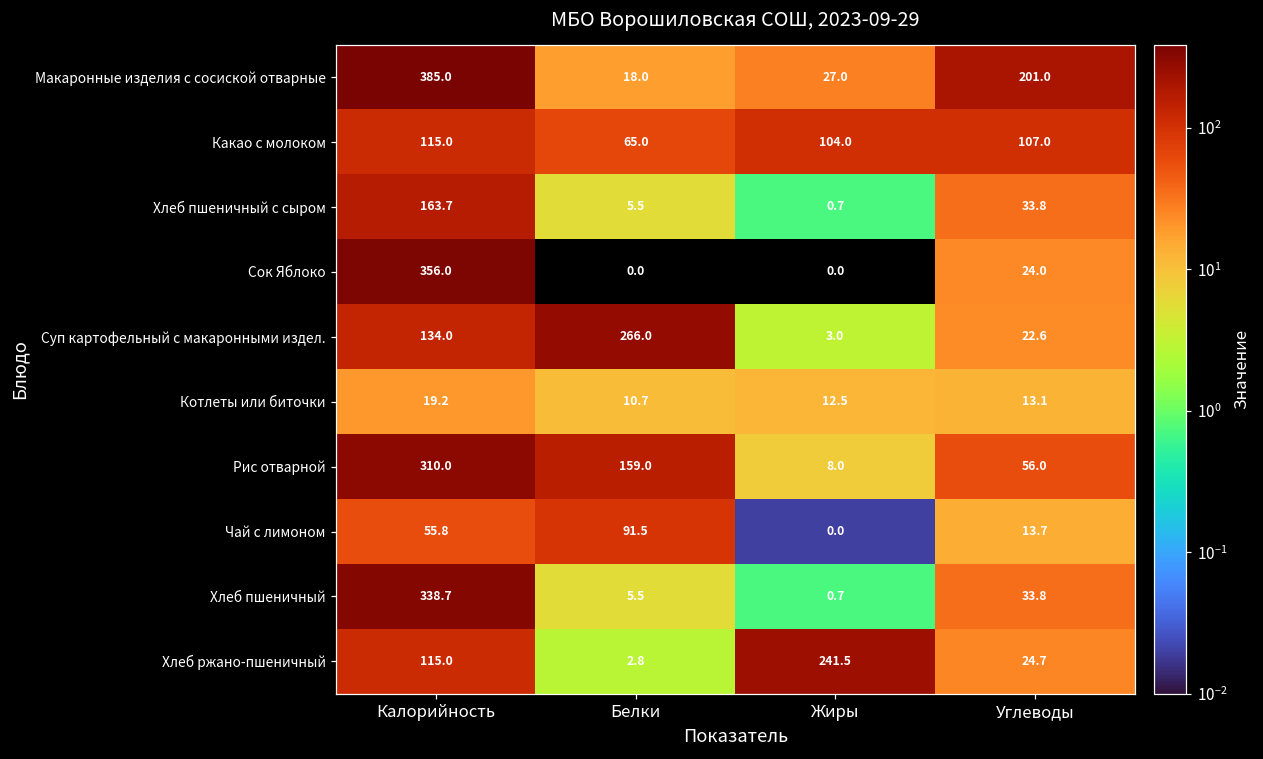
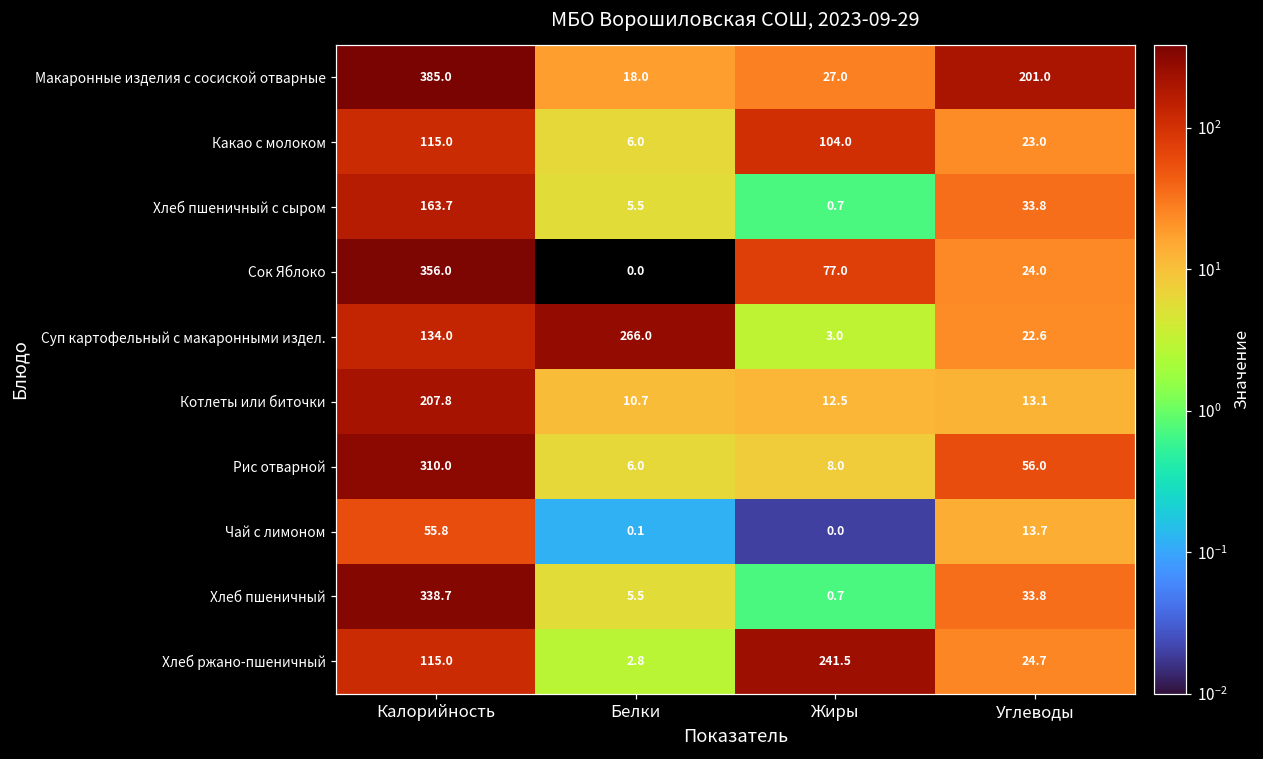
Какао с молоком, Белки: 65.0 -> 6.0
Какао с молоком, Углеводы: 107.0 -> 23.0
Сок Яблоко, Жиры: 0.0 -> 77.0
Котлеты или биточки, Калорийность: 19.2 -> 207.8
Рис отварной, Белки: 159.0 -> 6.0
Чай с лимоном, Белки: 91.5 -> 0.1
